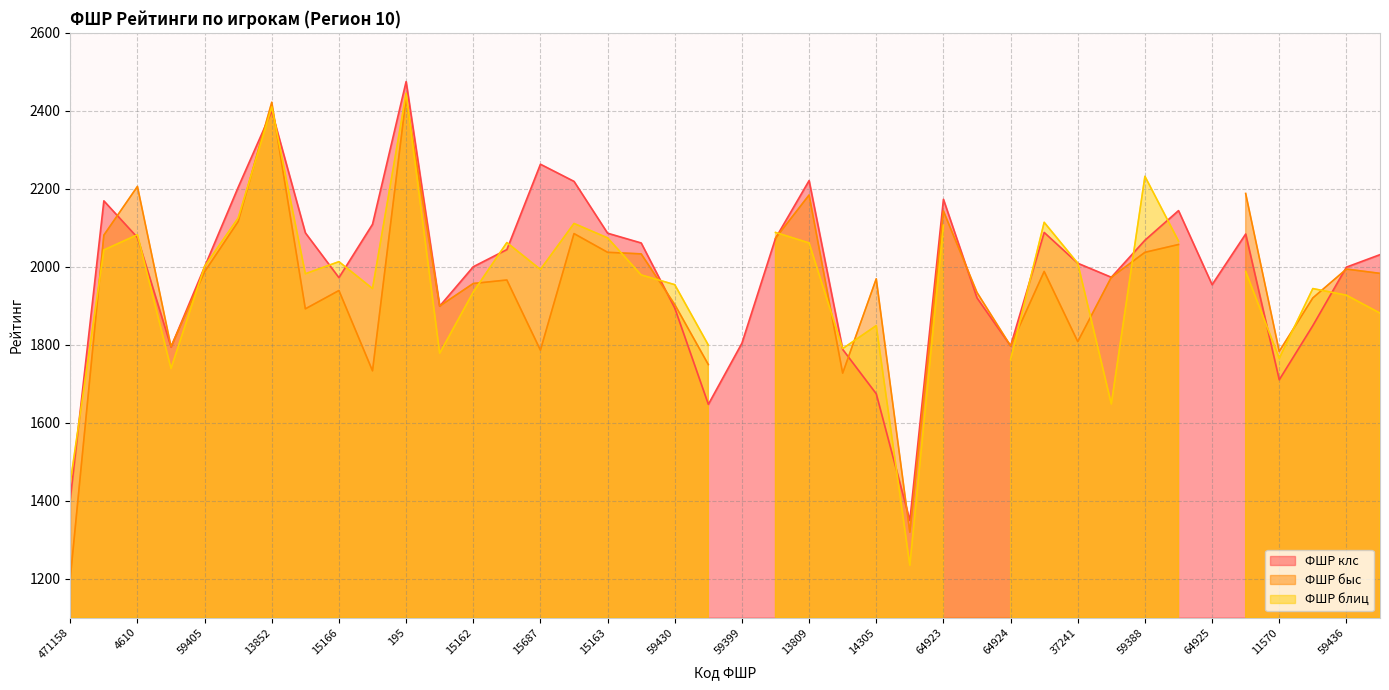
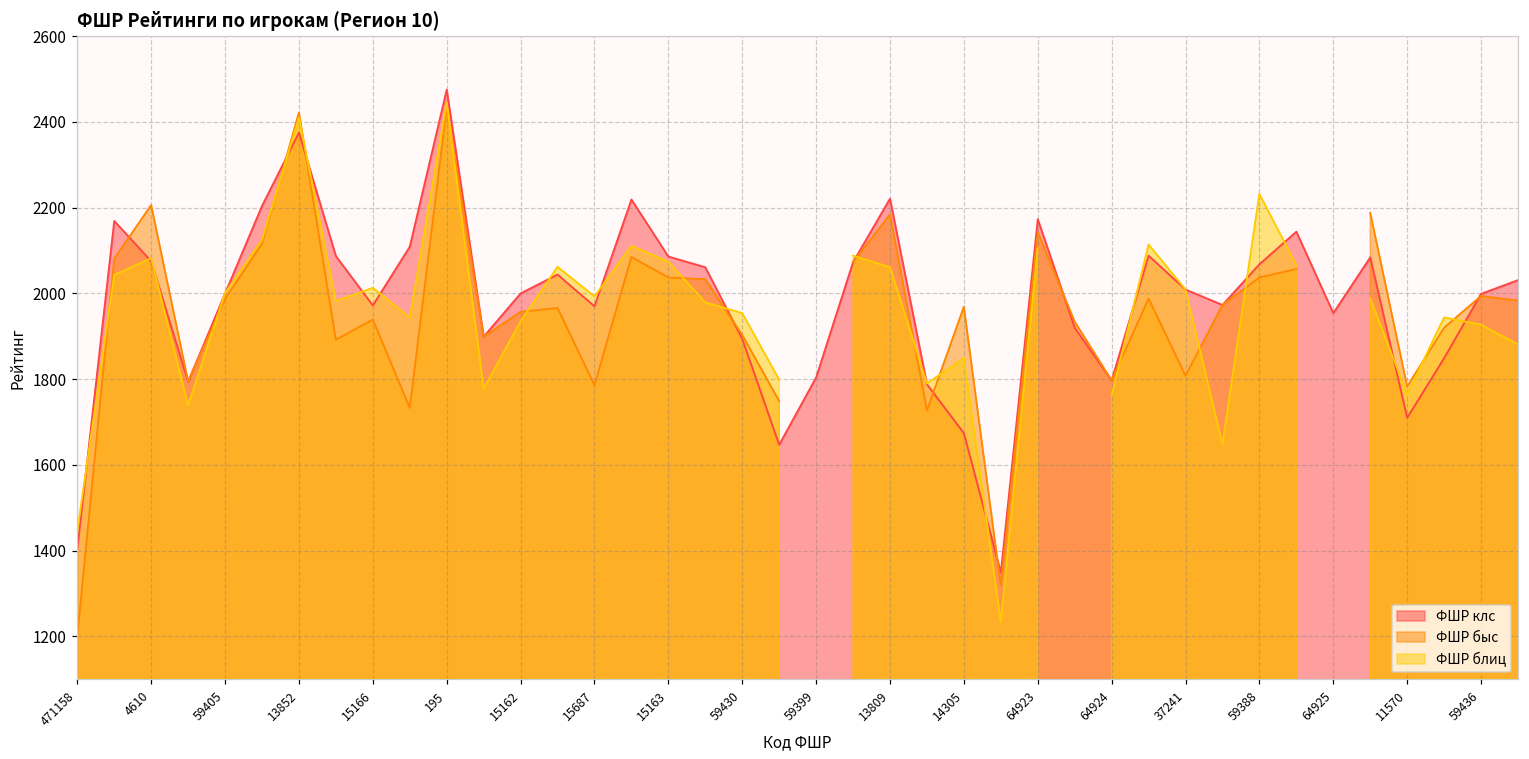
ФШР клс, 13852: 2400 -> 2380
ФШР клс, 15687: 2260 -> 1970
